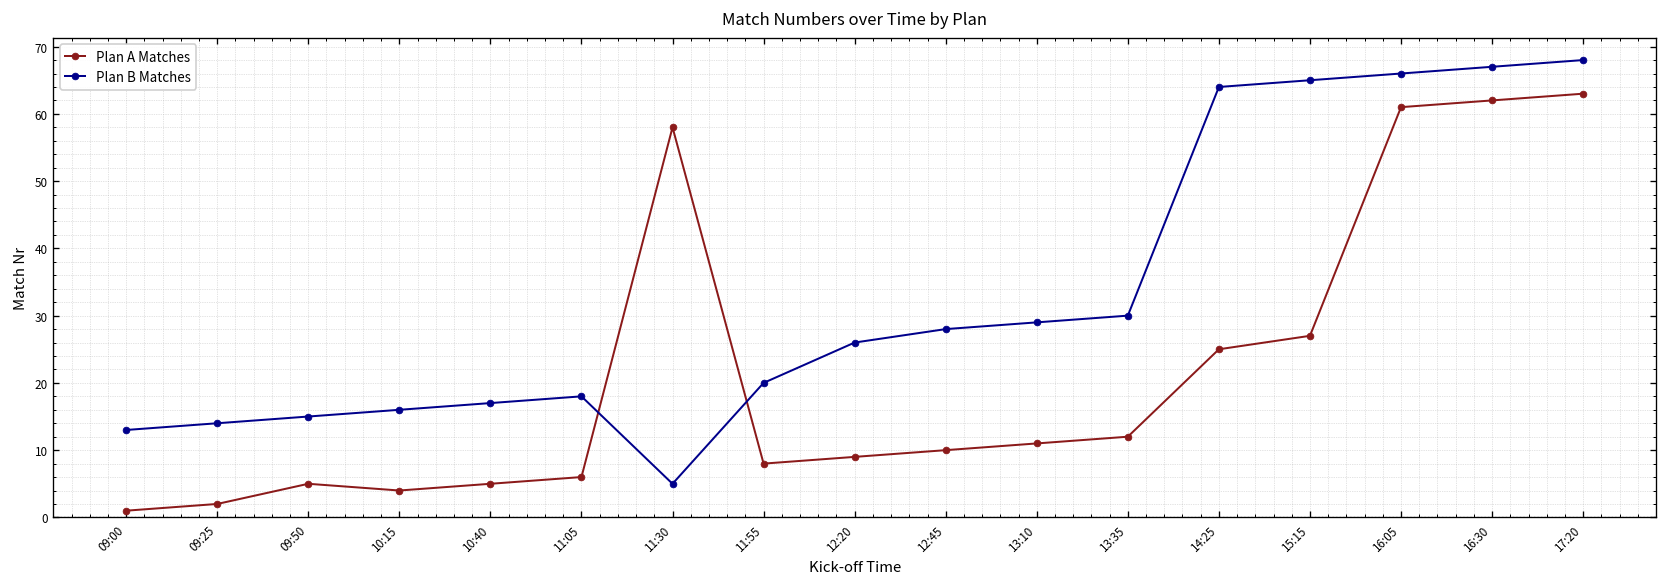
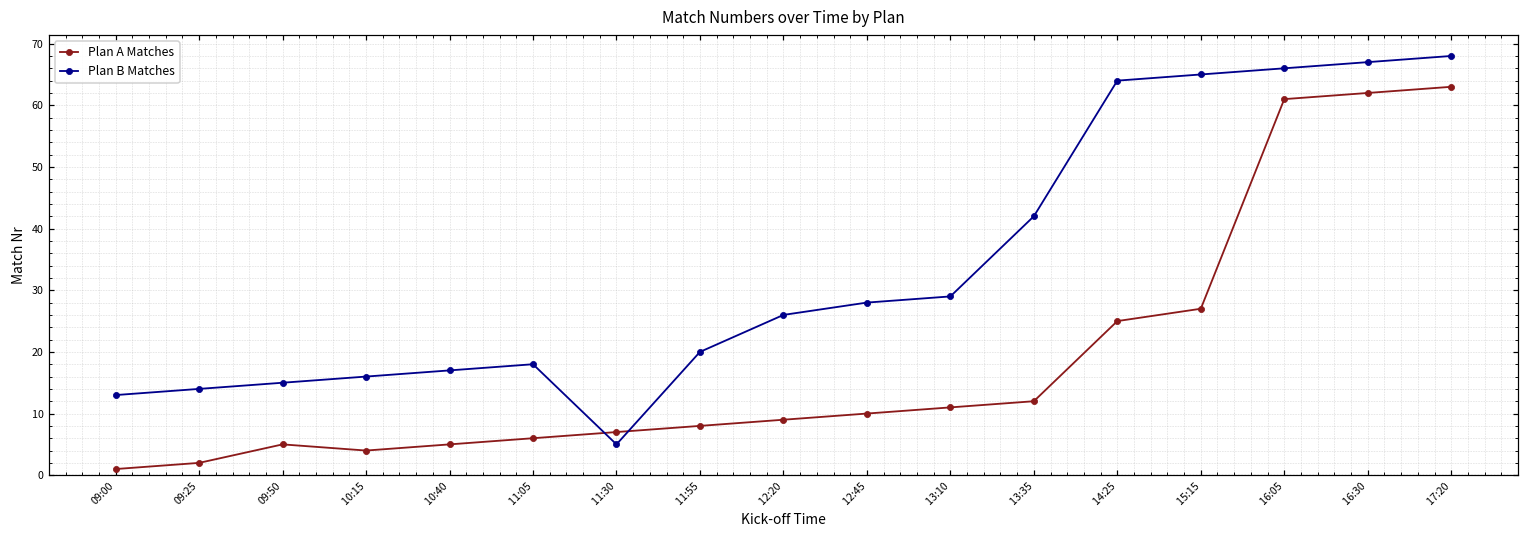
Plan A Matches, 11:30: 58 -> 7
Plan B Matches, 13:35: 30 -> 42
